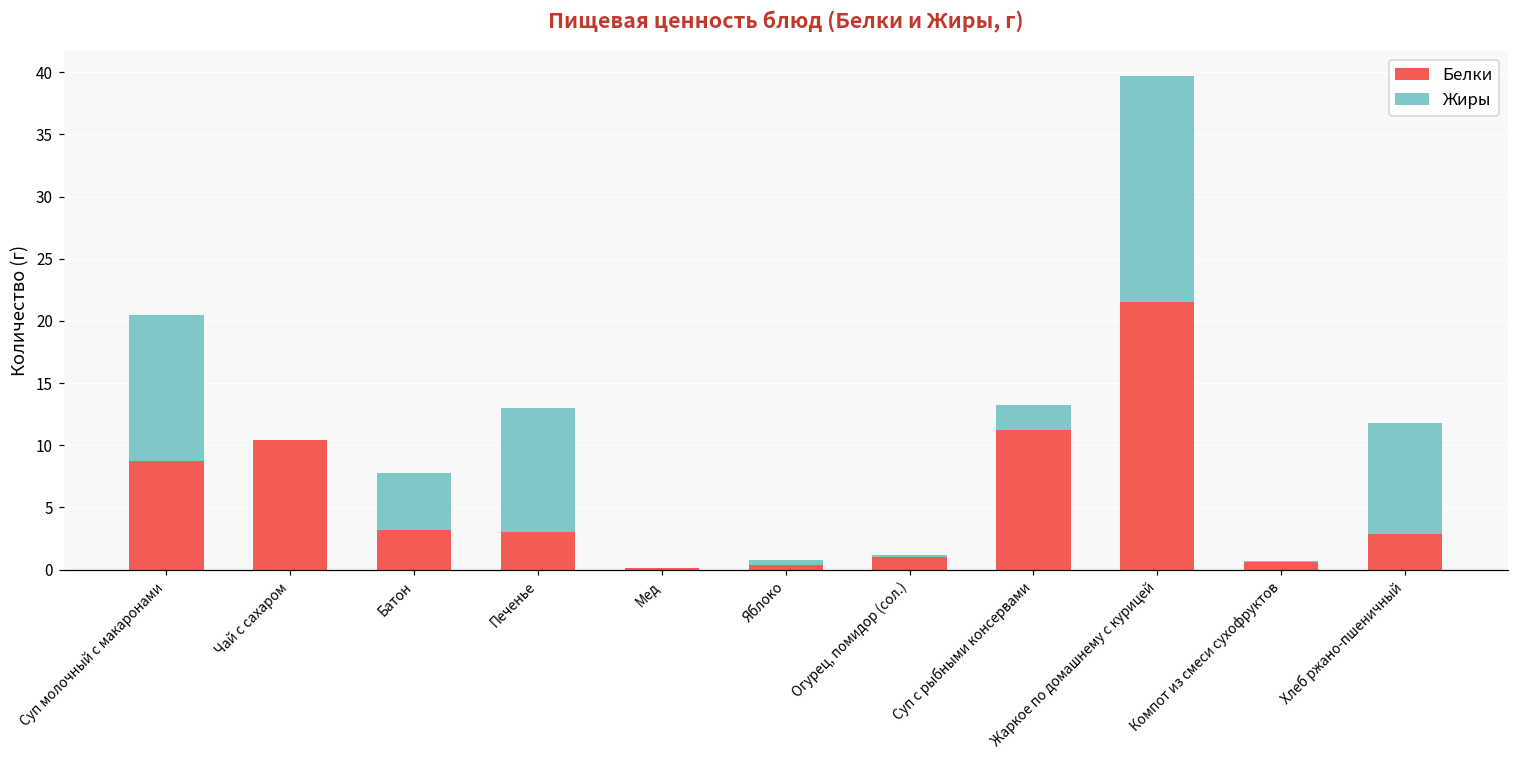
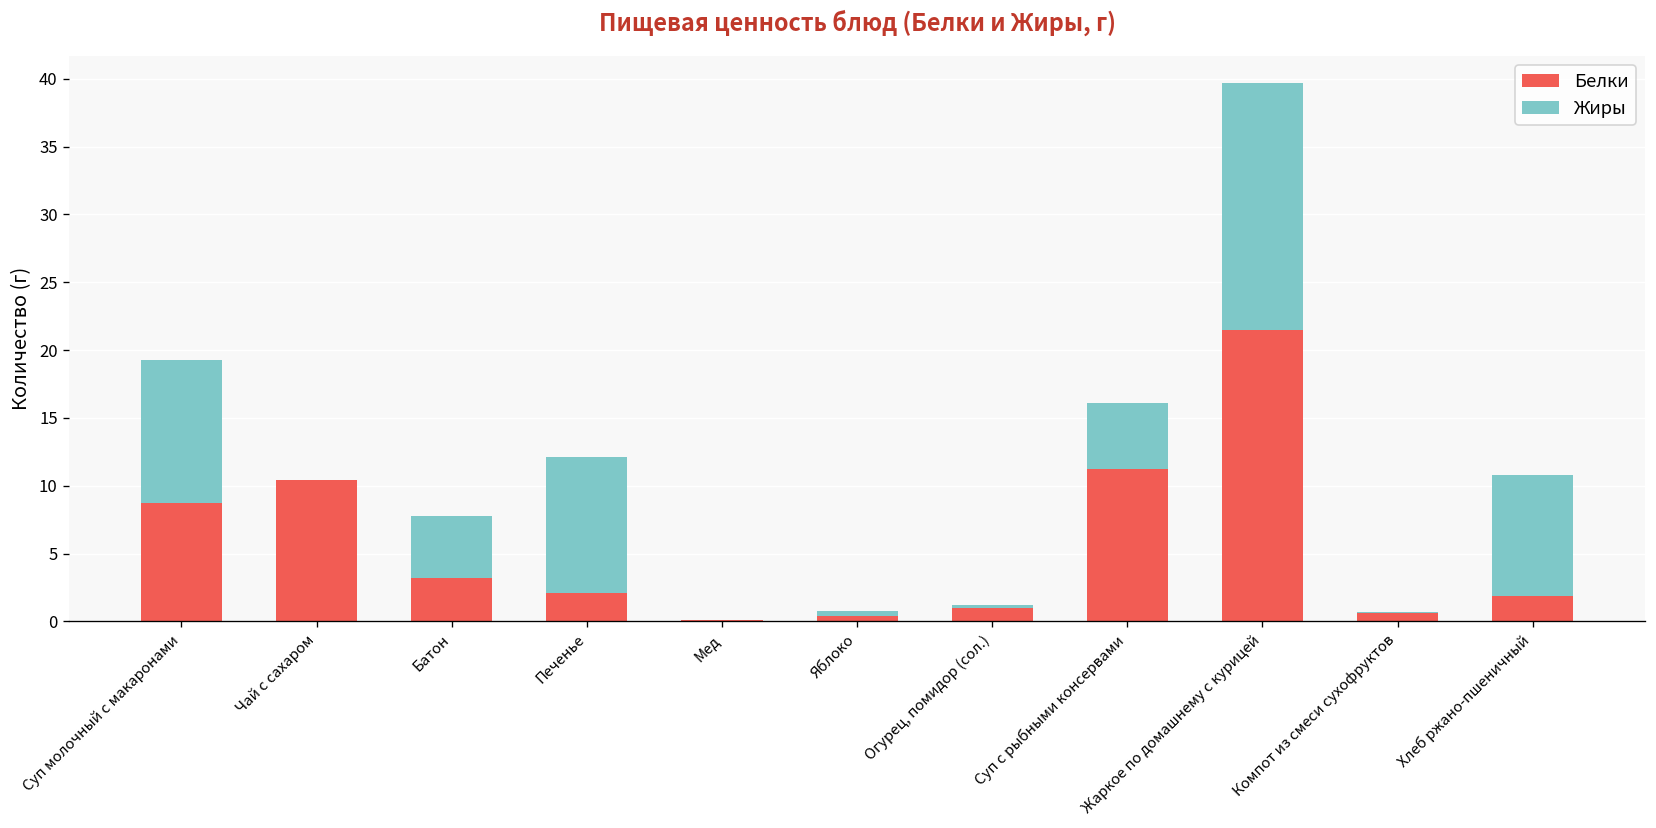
Жиры, Суп молочный с макаронами: 11.8 -> 10.6
Белки, Печенье: 3.0 -> 2.1
Жиры, Суп с рыбными консервами: 2.0 -> 4.9
Белки, Хлеб ржано-пшеничный: 2.9 -> 1.9
